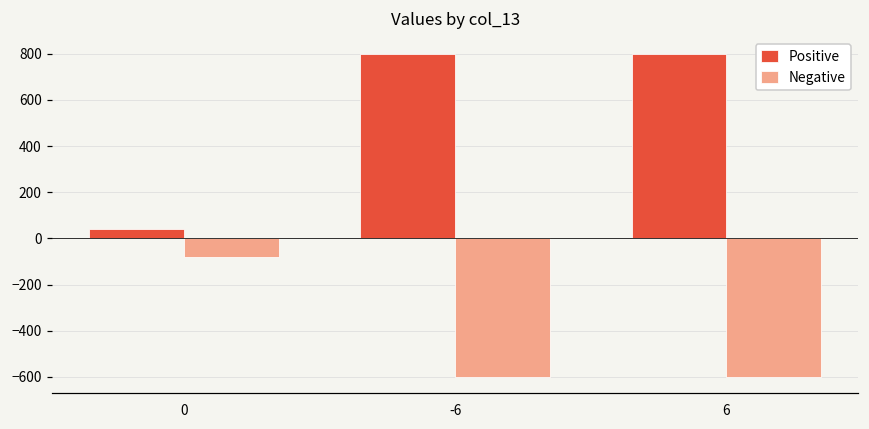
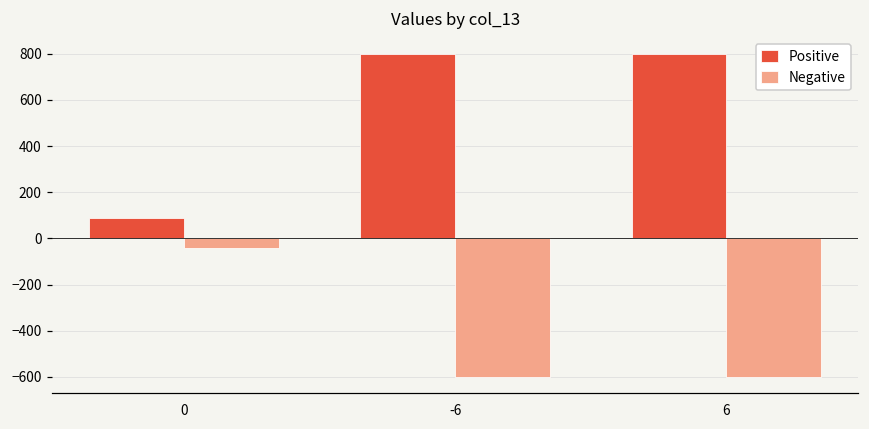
Positive, 0: 40 -> 90
Negative, 0: -80 -> -40
